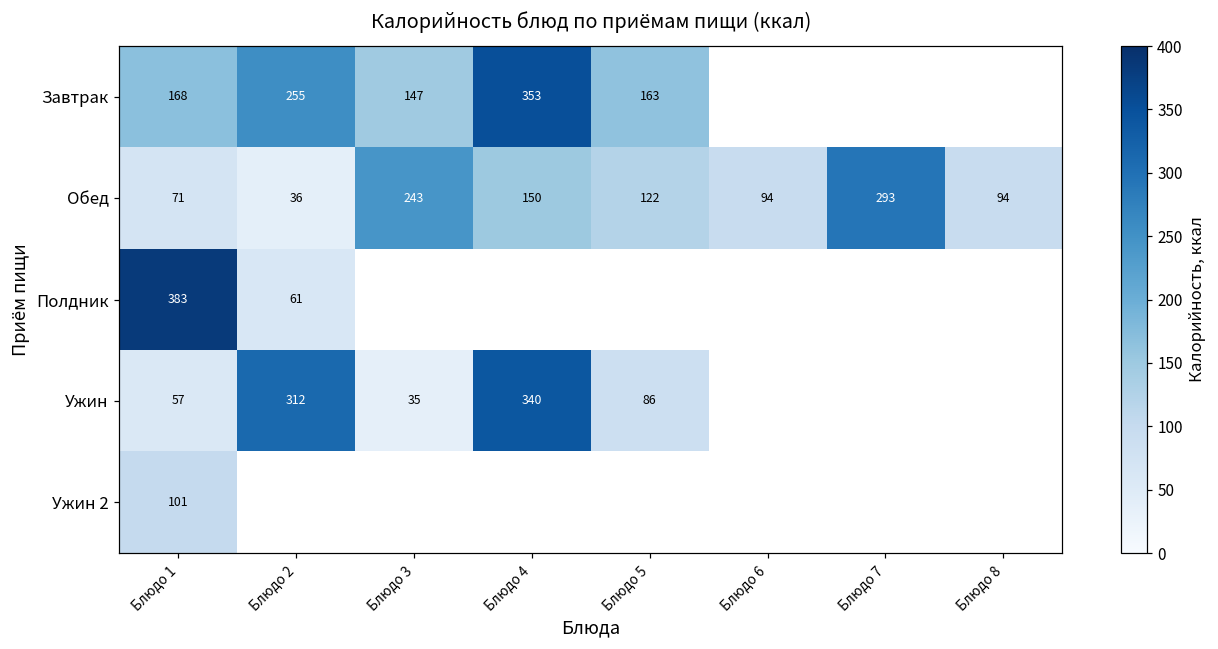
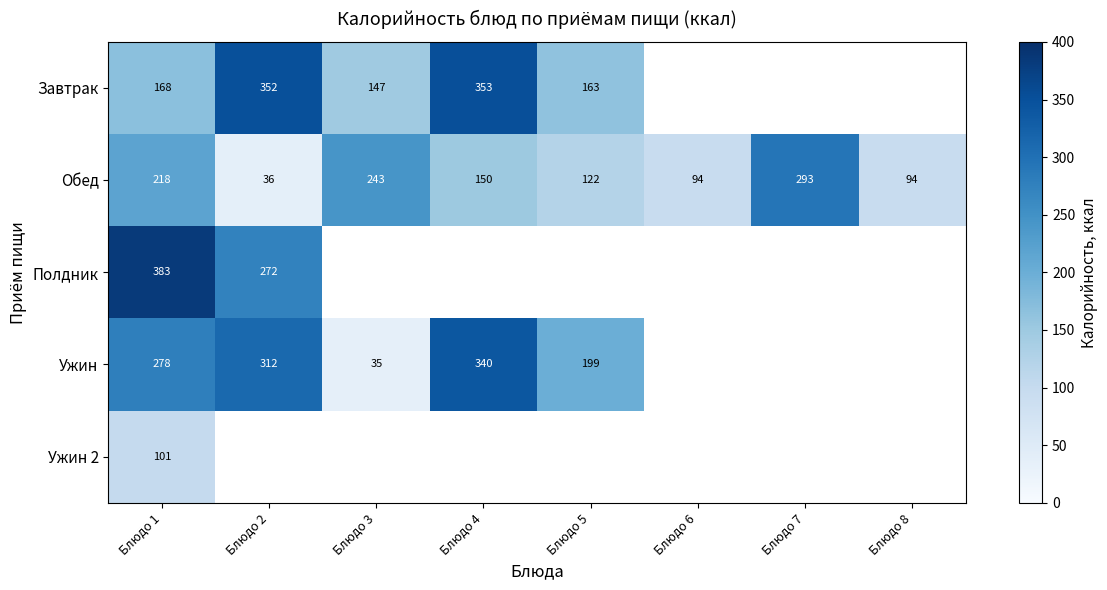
Завтрак, Блюдо 2: 255 -> 352
Обед, Блюдо 1: 71 -> 218
Полдник, Блюдо 2: 61 -> 272
Ужин, Блюдо 1: 57 -> 278
Ужин, Блюдо 5: 86 -> 199
